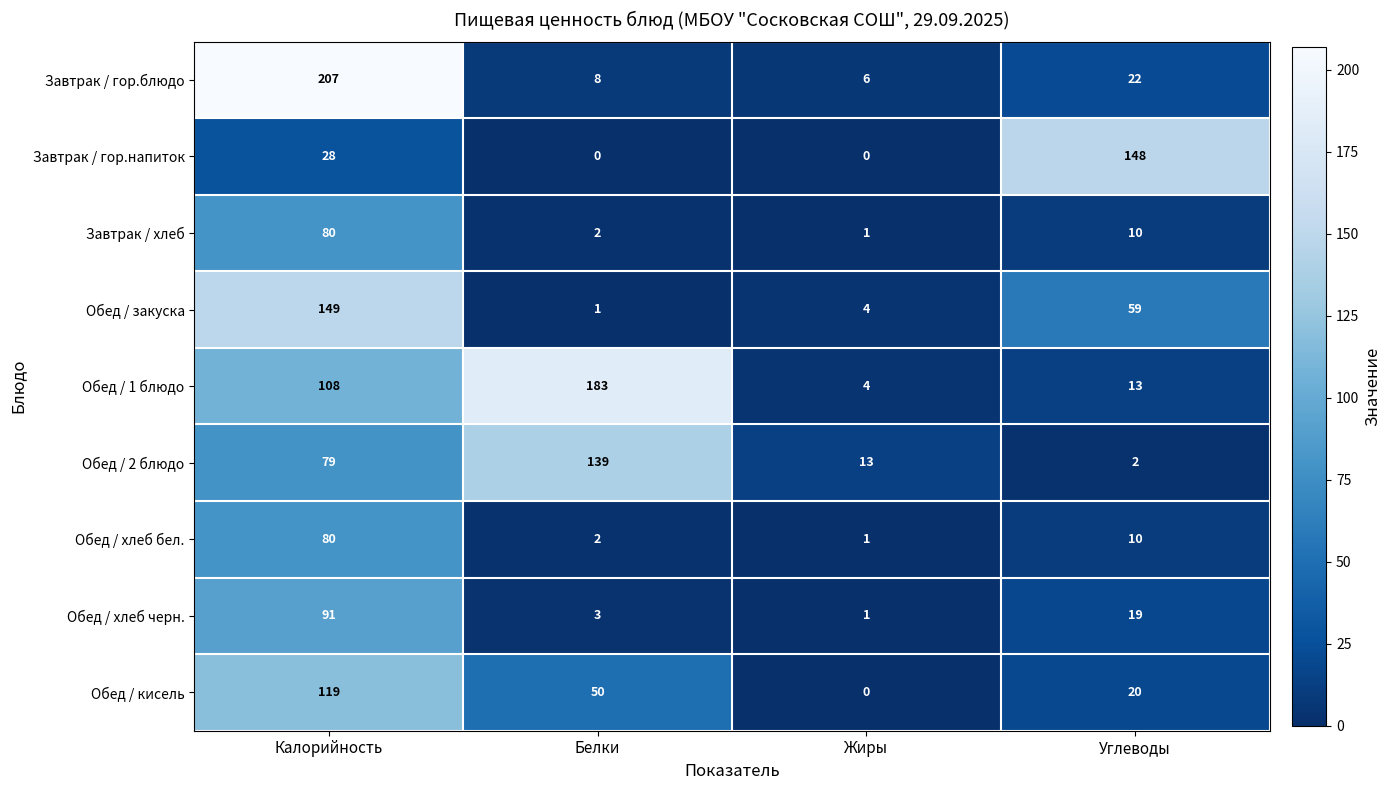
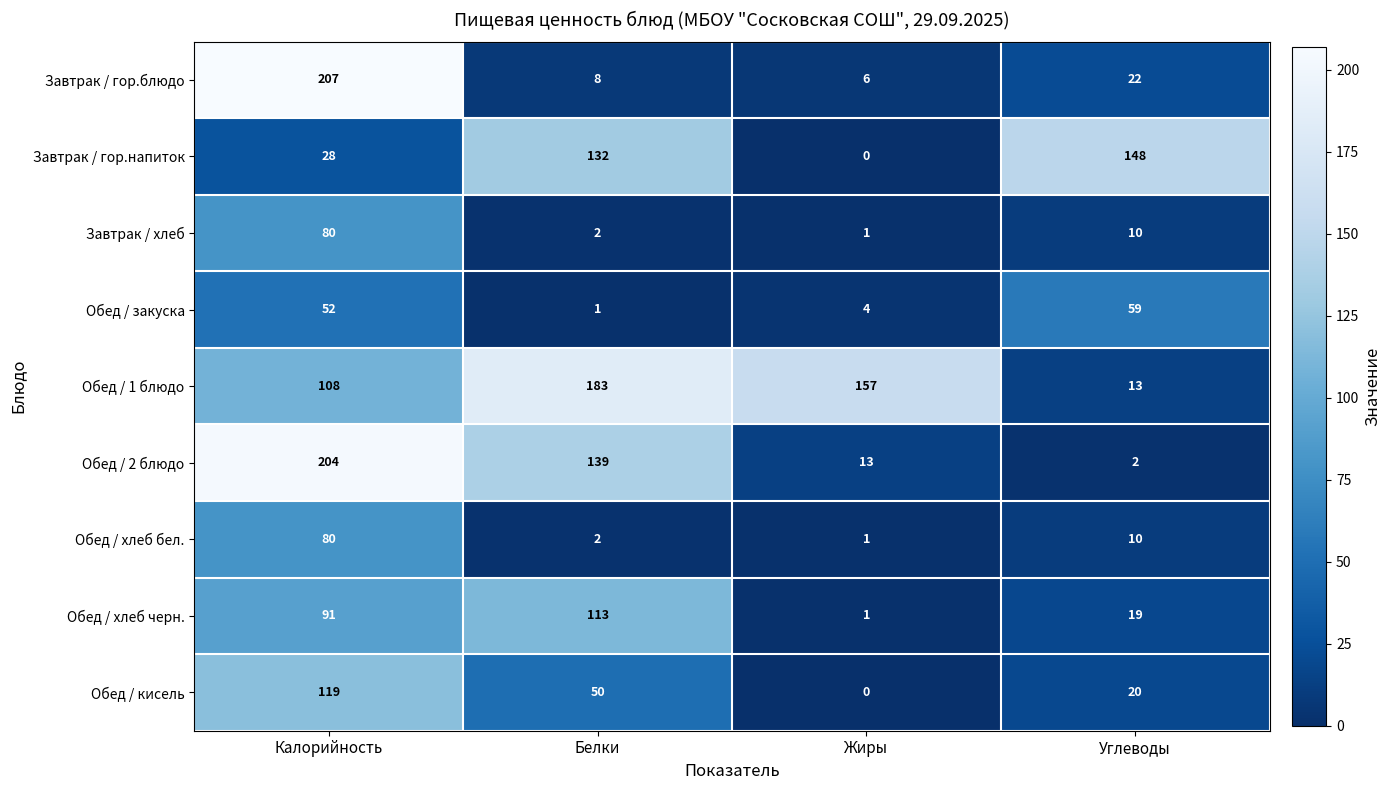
Завтрак / гор.напиток, Белки: 0 -> 132
Обед / закуска, Калорийность: 149 -> 52
Обед / 1 блюдо, Жиры: 4 -> 157
Обед / 2 блюдо, Калорийность: 79 -> 204
Обед / хлеб черн., Белки: 3 -> 113
